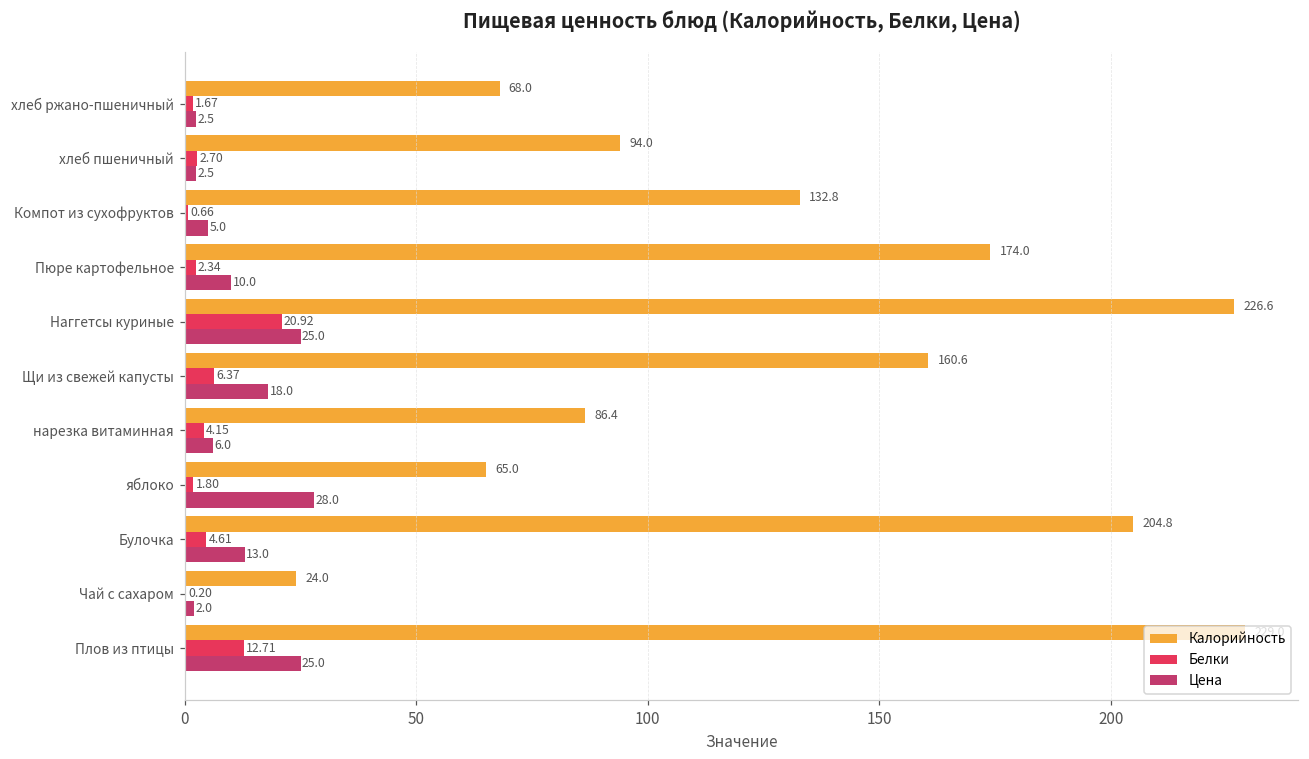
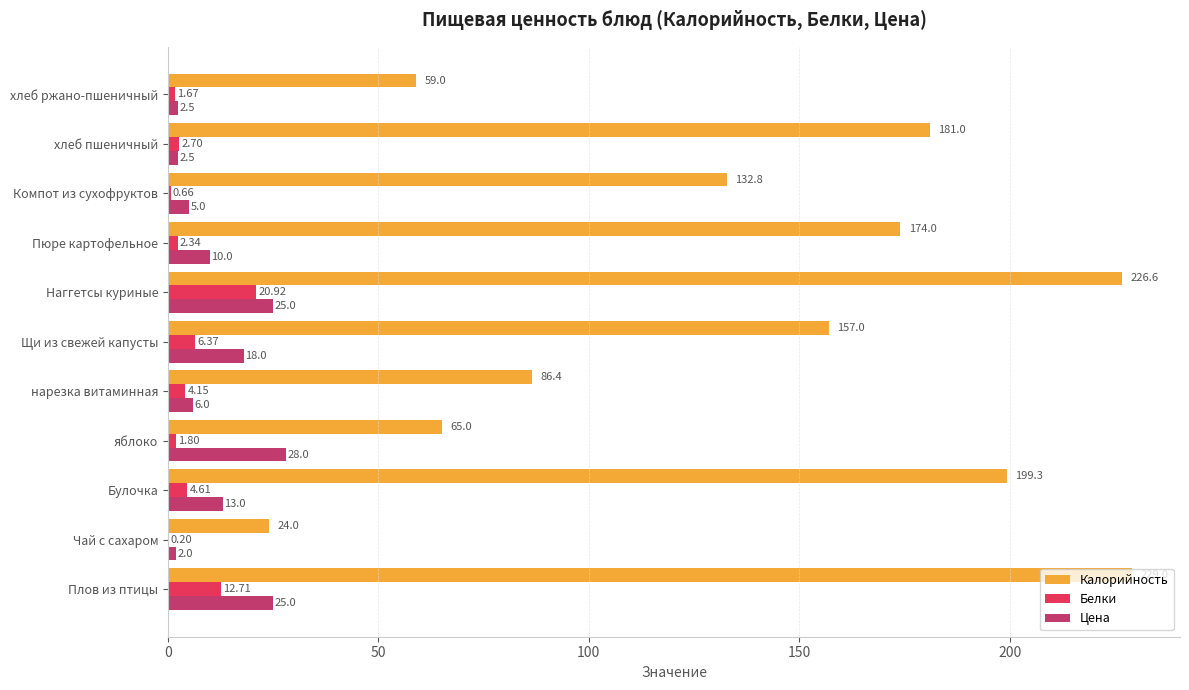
Калорийность, хлеб ржано-пшеничный: 68.0 -> 59.0
Калорийность, хлеб пшеничный: 94.0 -> 181.0
Калорийность, Щи из свежей капусты: 160.6 -> 157.0
Калорийность, Булочка: 204.8 -> 199.3
